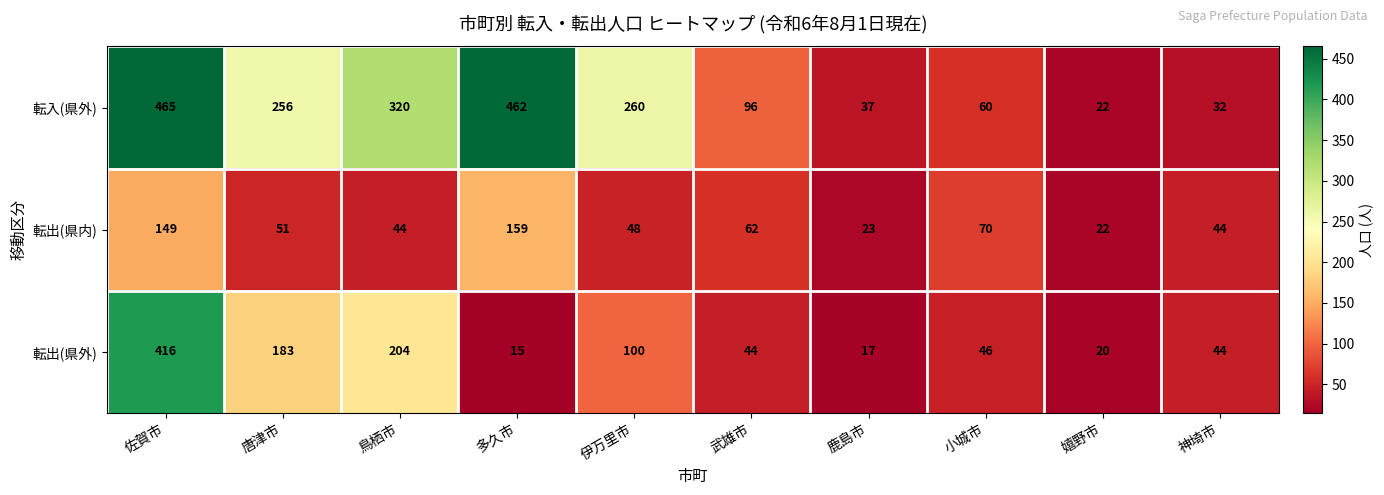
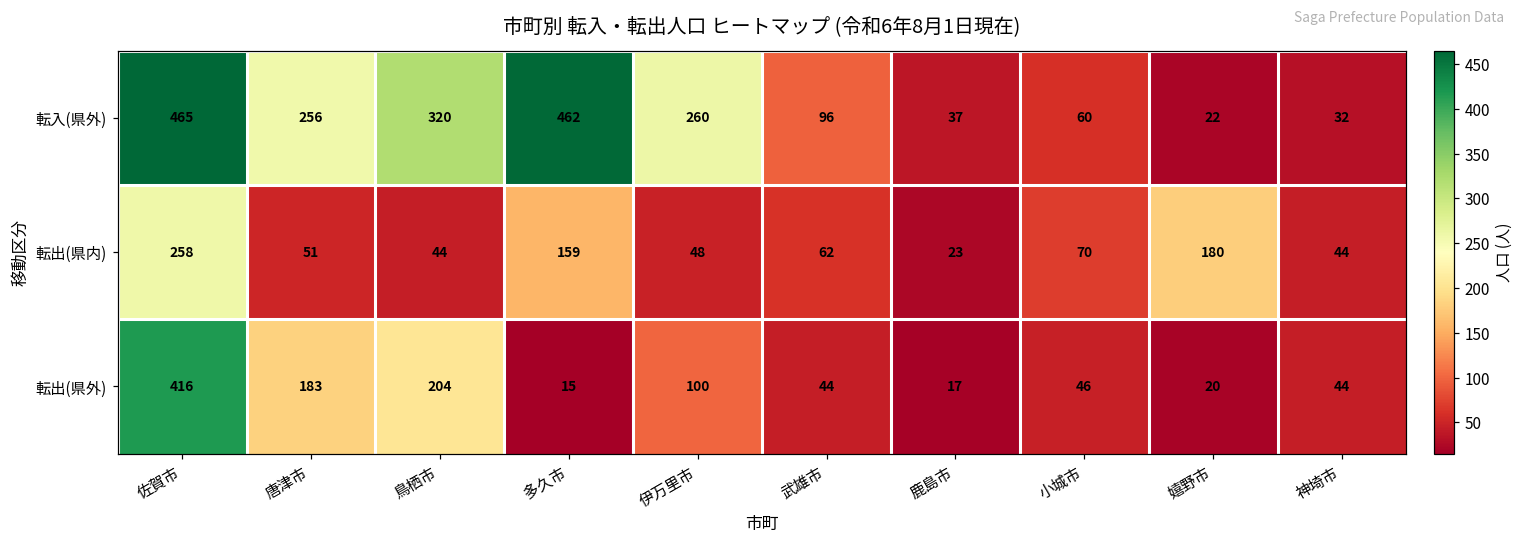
転出(県内), 佐賀市: 149 -> 258
転出(県内), 嬉野市: 22 -> 180
